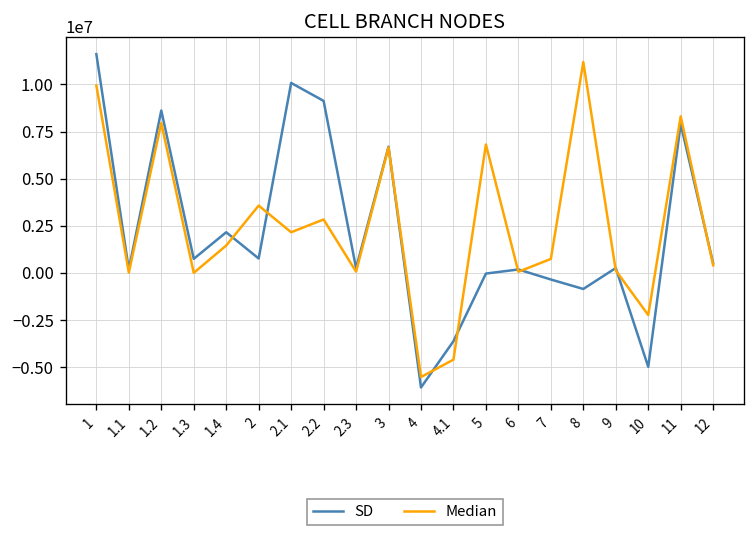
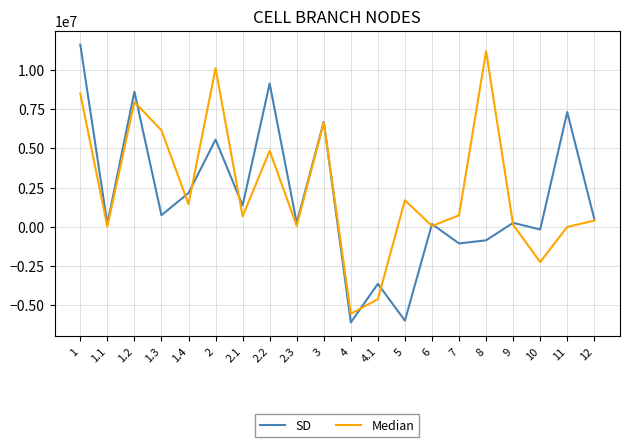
Median, 1: 9900000 -> 8500000
Median, 1.3: 0 -> 6200000
SD, 2: 800000 -> 5600000
Median, 2: 3600000 -> 10100000
SD, 2.1: 10100000 -> 1400000
Median, 2.1: 2200000 -> 700000
Median, 2.2: 2800000 -> 4800000
SD, 5: 0 -> -6000000
Median, 5: 6800000 -> 1700000
SD, 7: -400000 -> -1100000
SD, 10: -5000000 -> -200000
SD, 11: 7900000 -> 7300000
Median, 11: 8300000 -> 0
